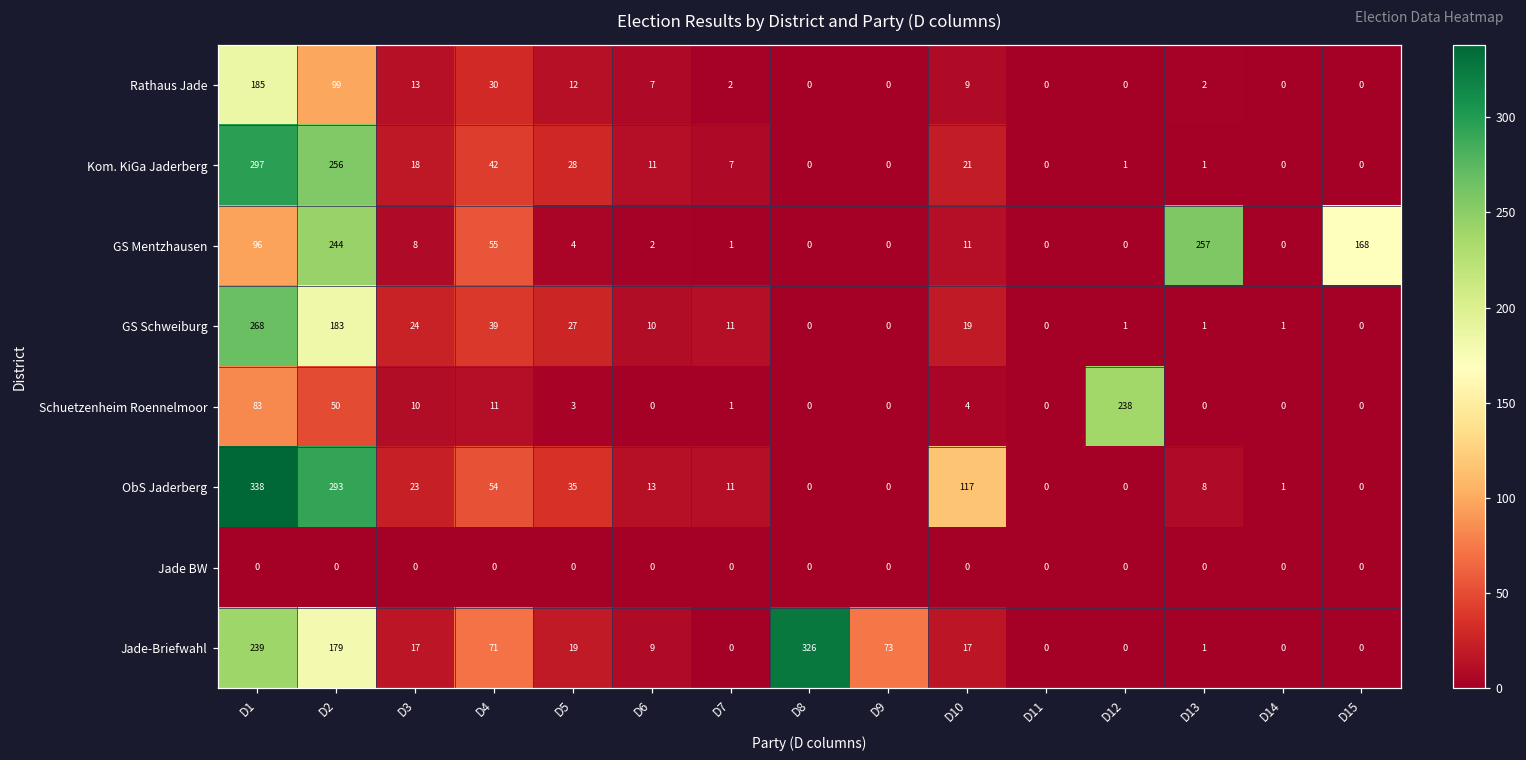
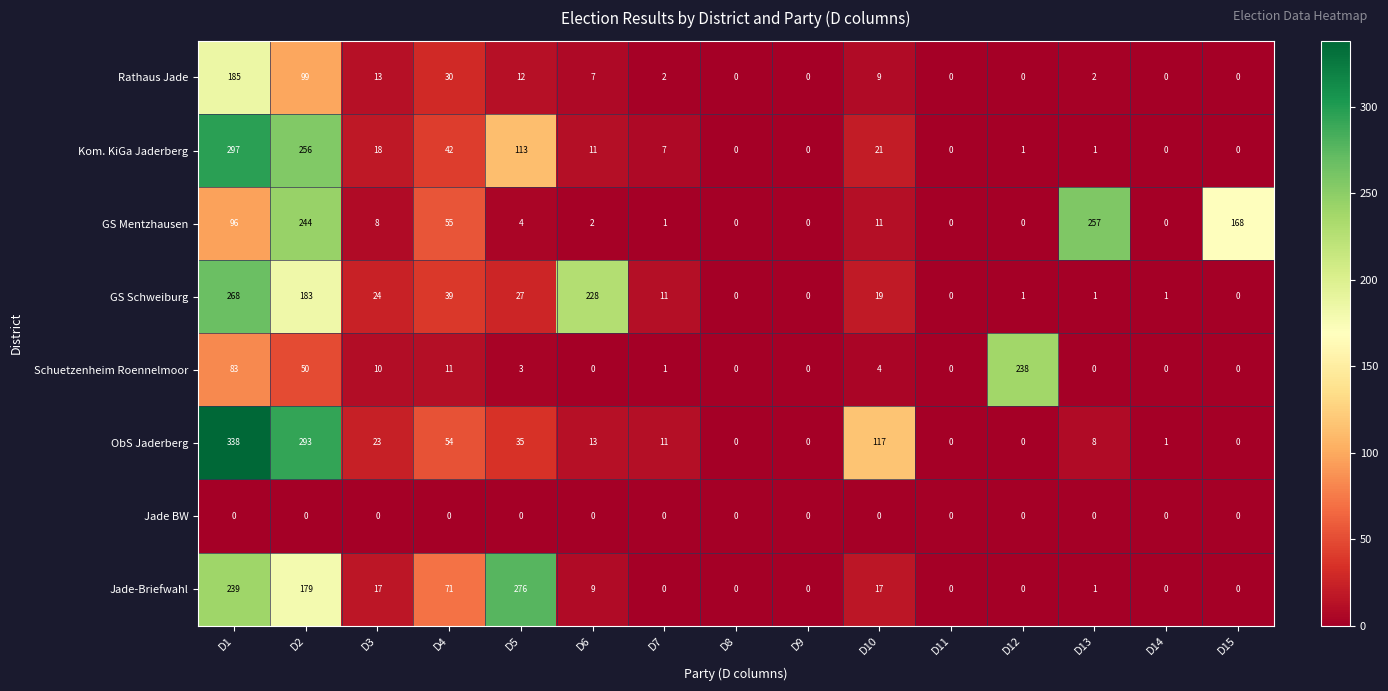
Kom. KiGa Jaderberg, D5: 28 -> 113
GS Schweiburg, D6: 10 -> 228
Jade-Briefwahl, D5: 19 -> 276
Jade-Briefwahl, D8: 326 -> 0
Jade-Briefwahl, D9: 73 -> 0
